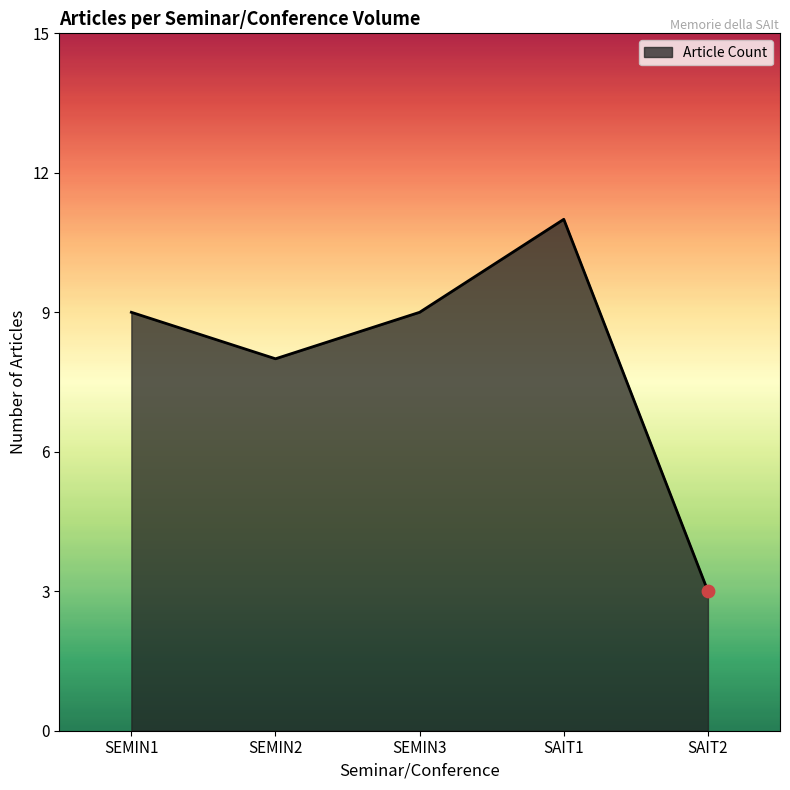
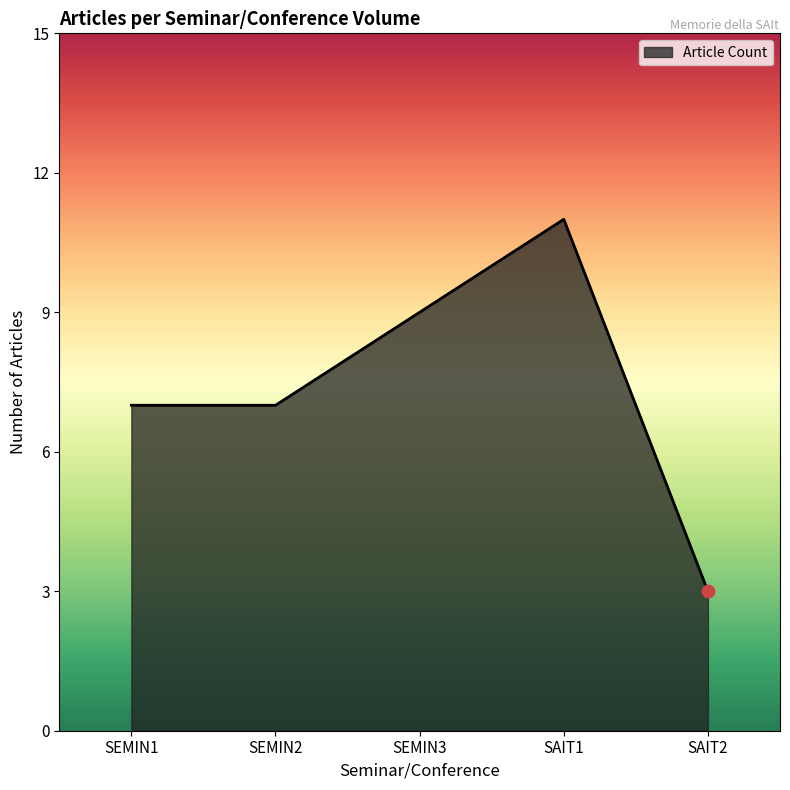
Article Count, SEMIN1: 9 -> 7
Article Count, SEMIN2: 8 -> 7
